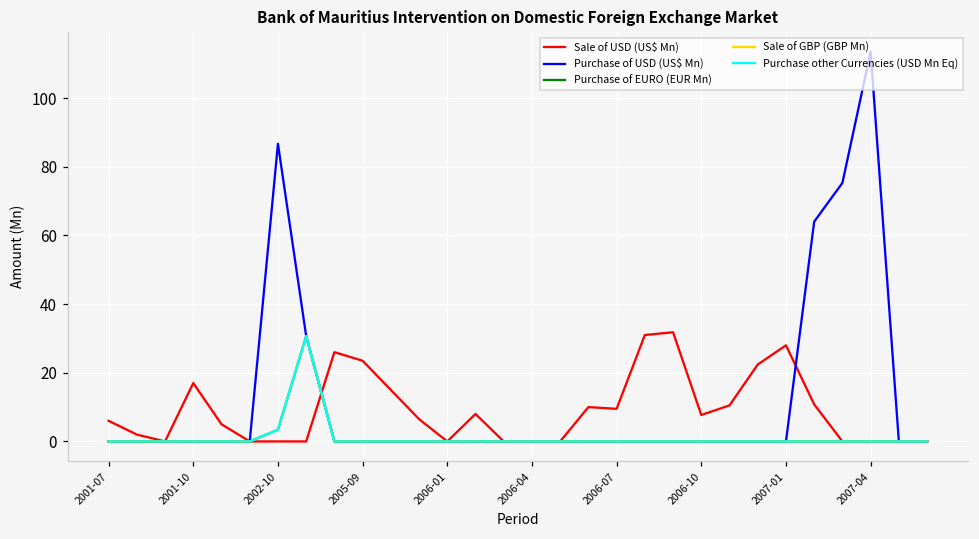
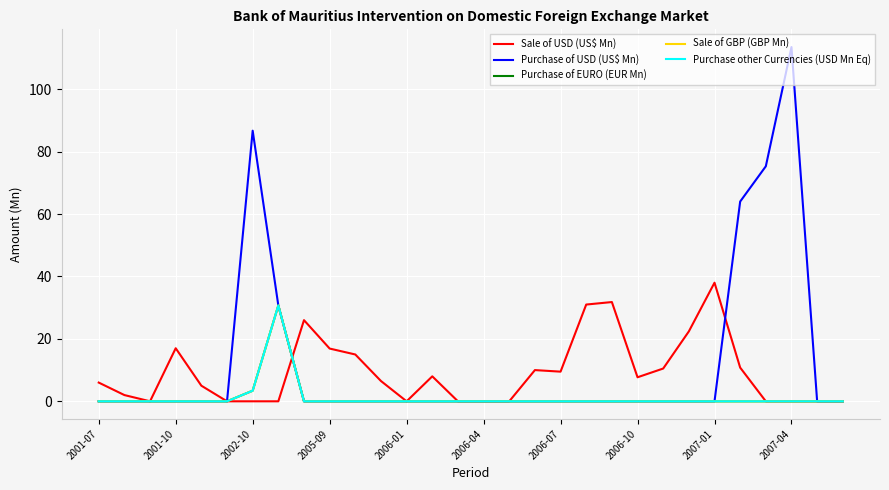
Sale of USD (US$ Mn), 2005-09: 24 -> 17
Sale of USD (US$ Mn), 2007-01: 28 -> 38
